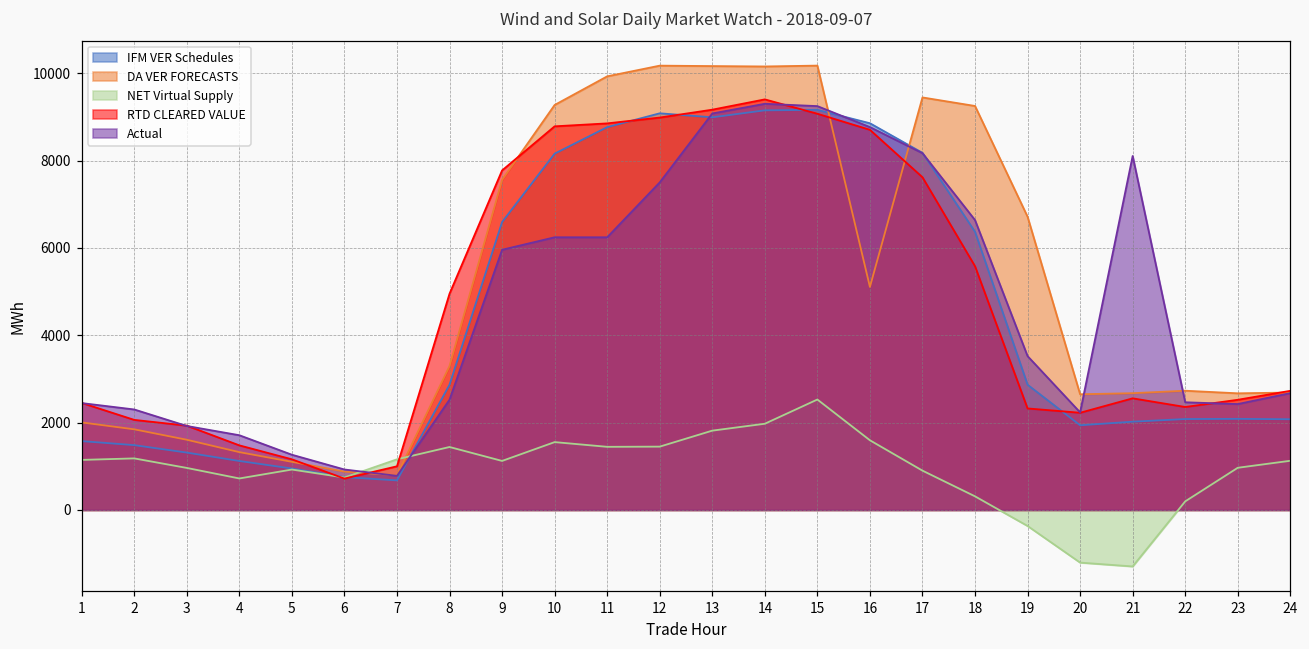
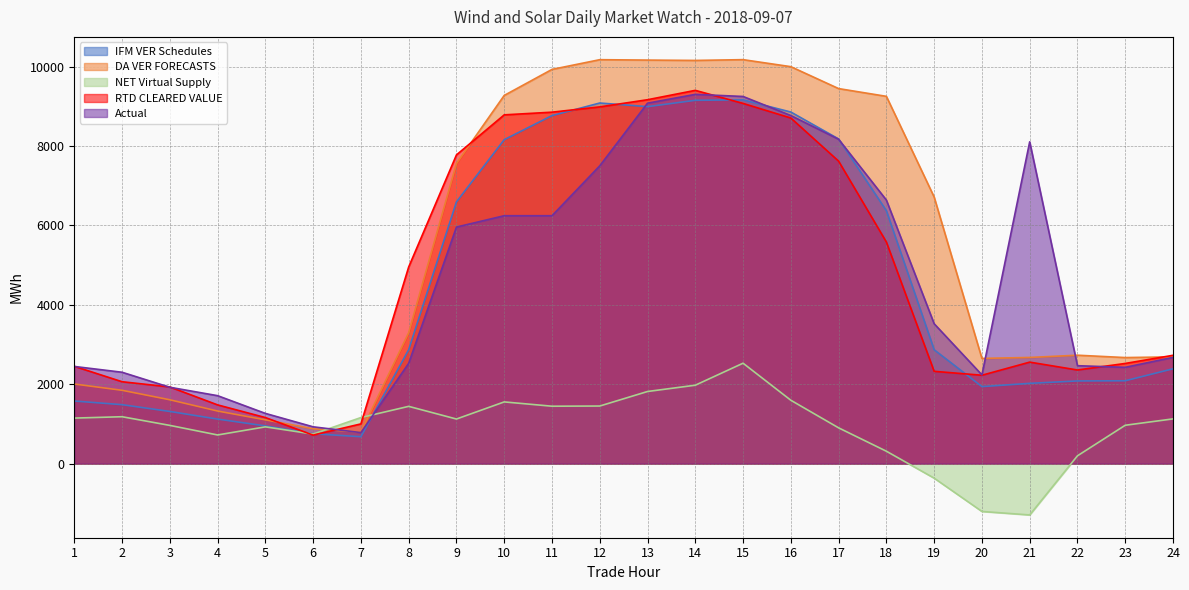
DA VER FORECASTS, 16: 5100 -> 10000
IFM VER Schedules, 24: 2100 -> 2400
